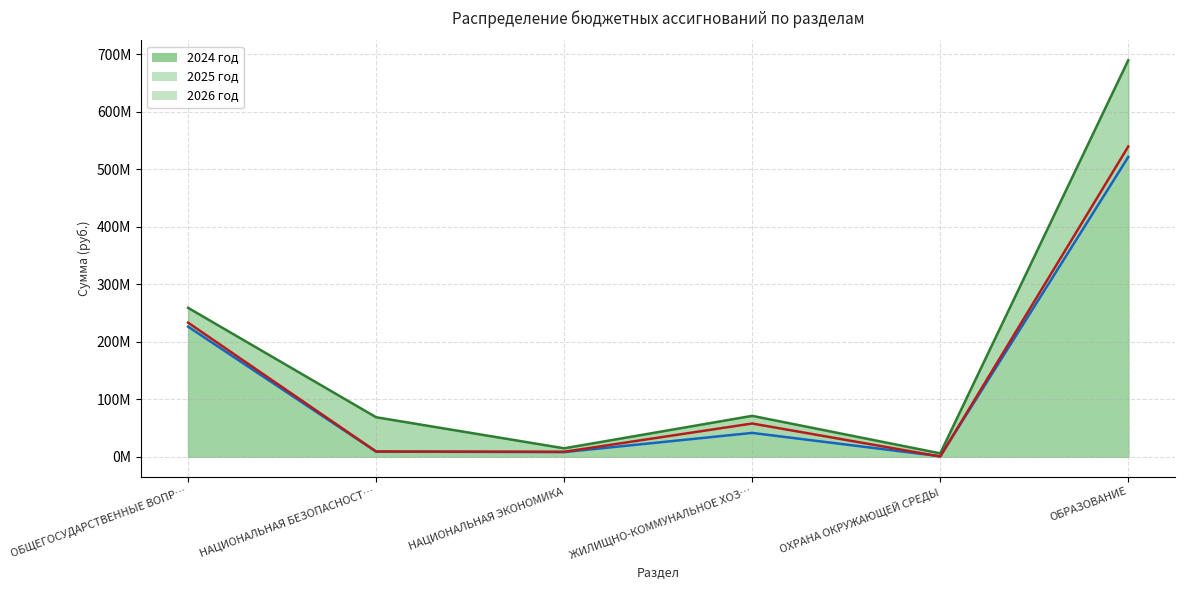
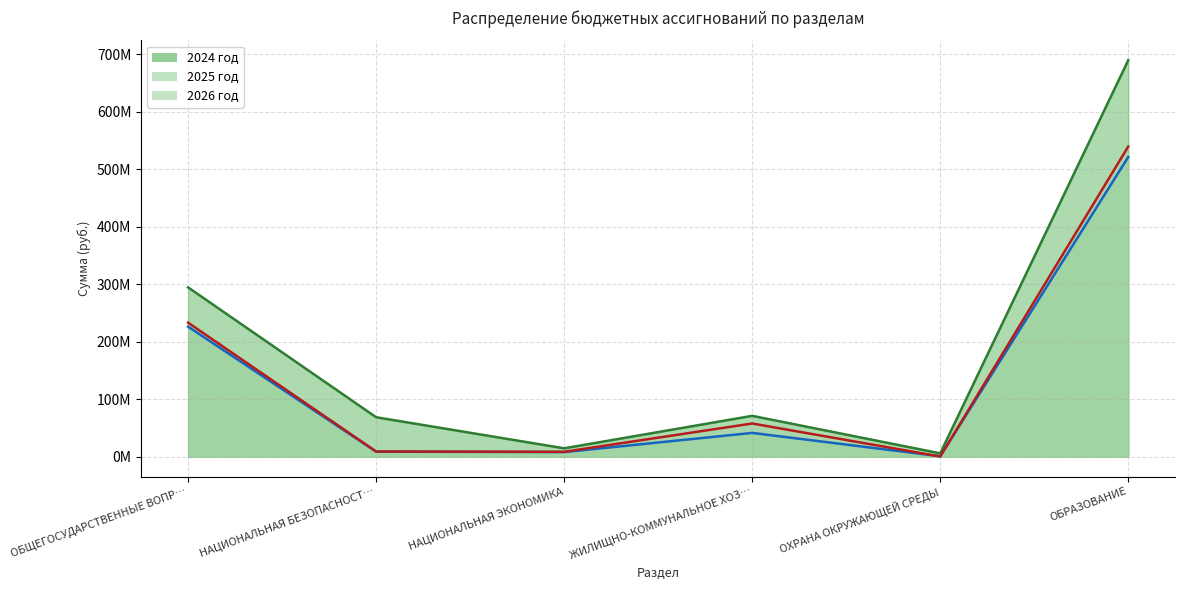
2024 год, ОБЩЕГОСУДАРСТВЕННЫЕ ВОПР…: 260000000 -> 290000000
